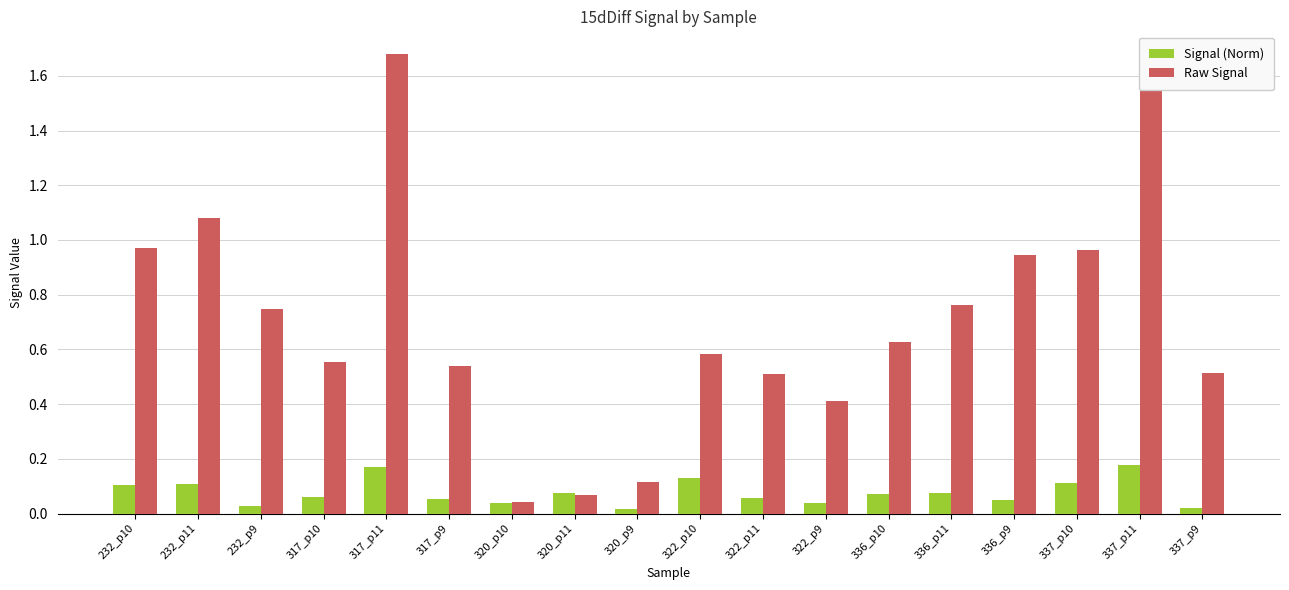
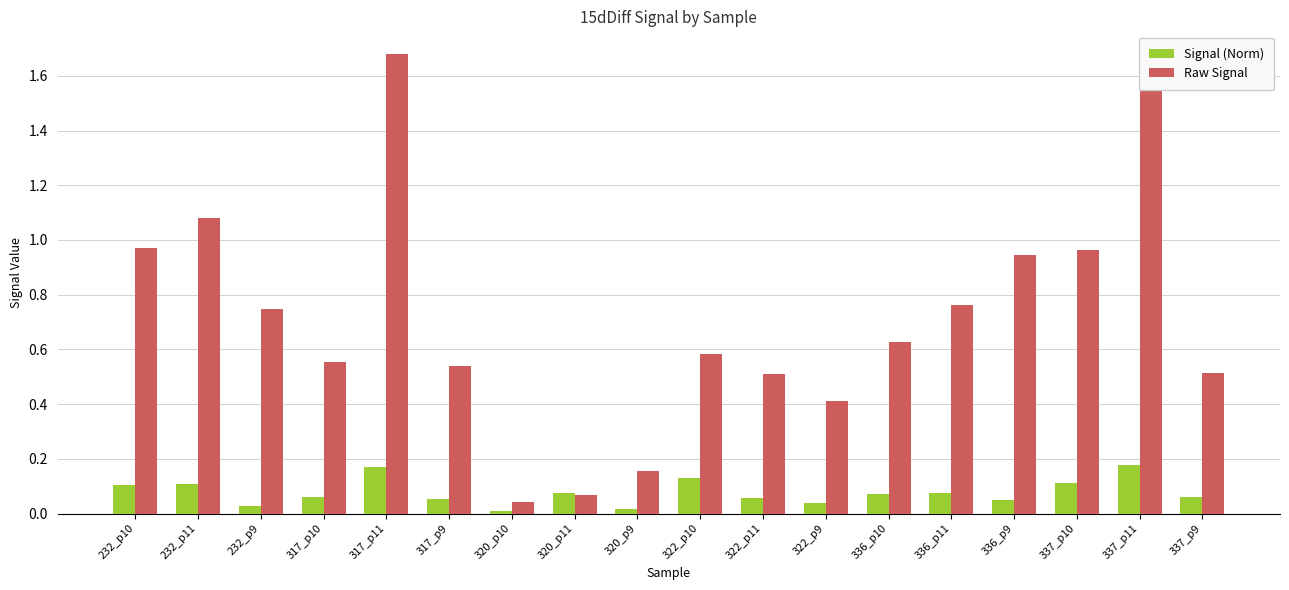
Signal (Norm), 320_p10: 0.04 -> 0.01
Raw Signal, 320_p9: 0.12 -> 0.16
Signal (Norm), 337_p9: 0.02 -> 0.06
